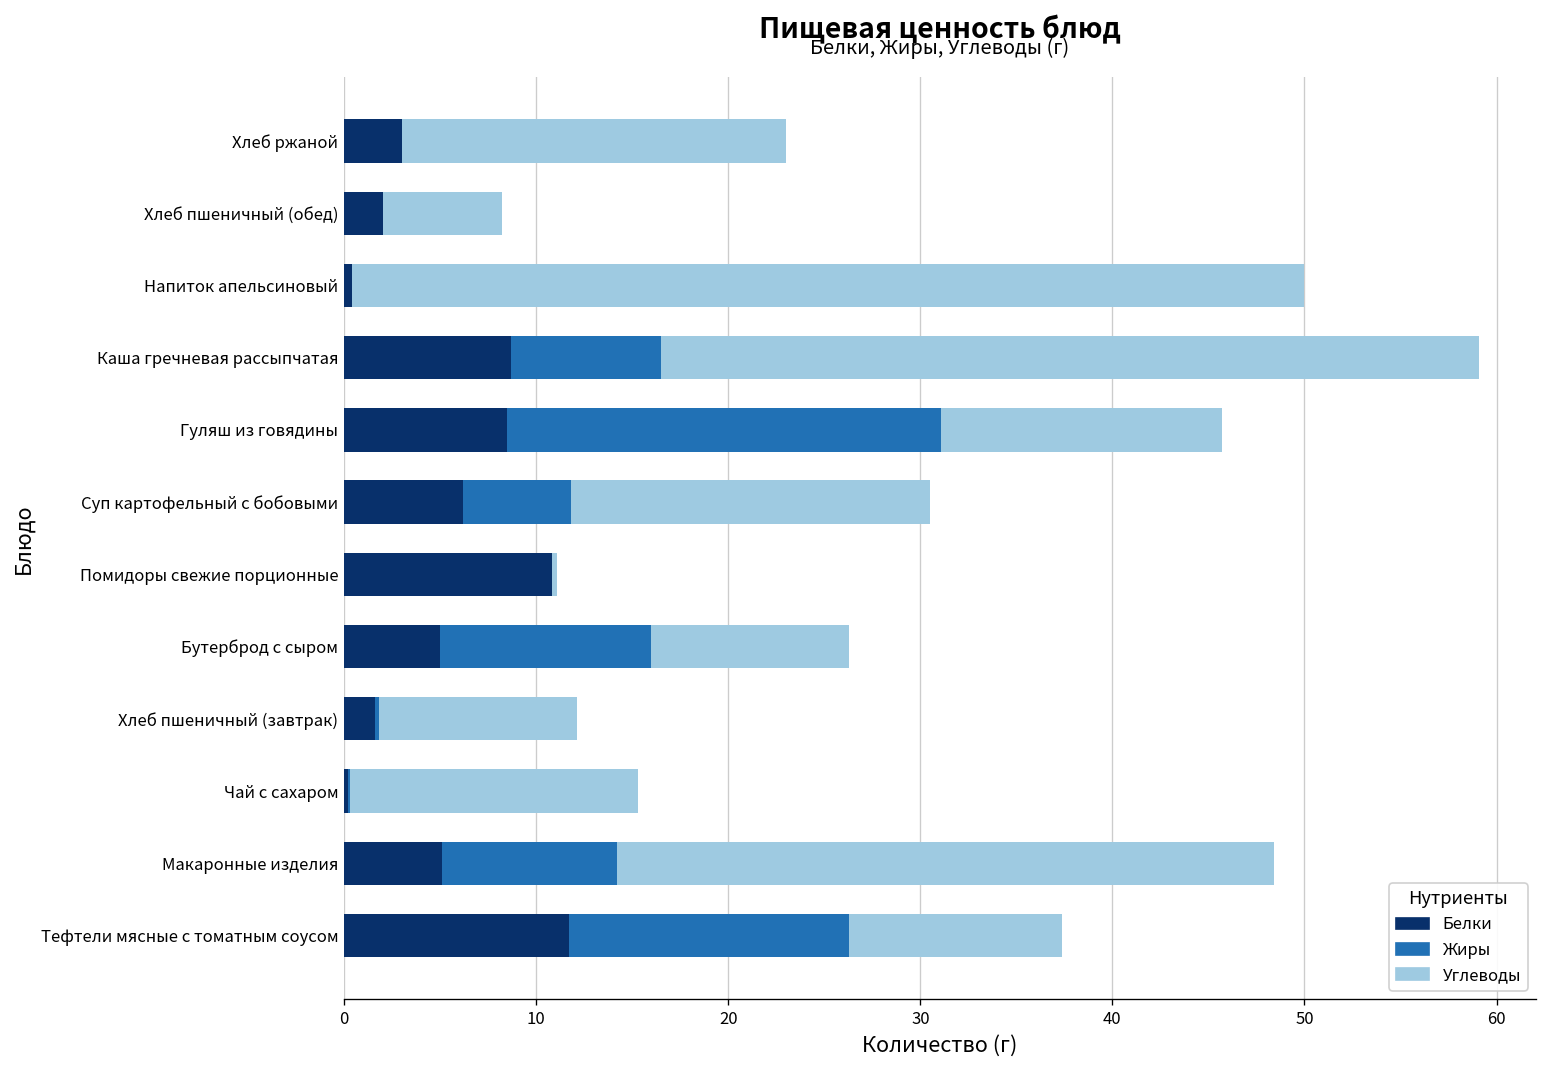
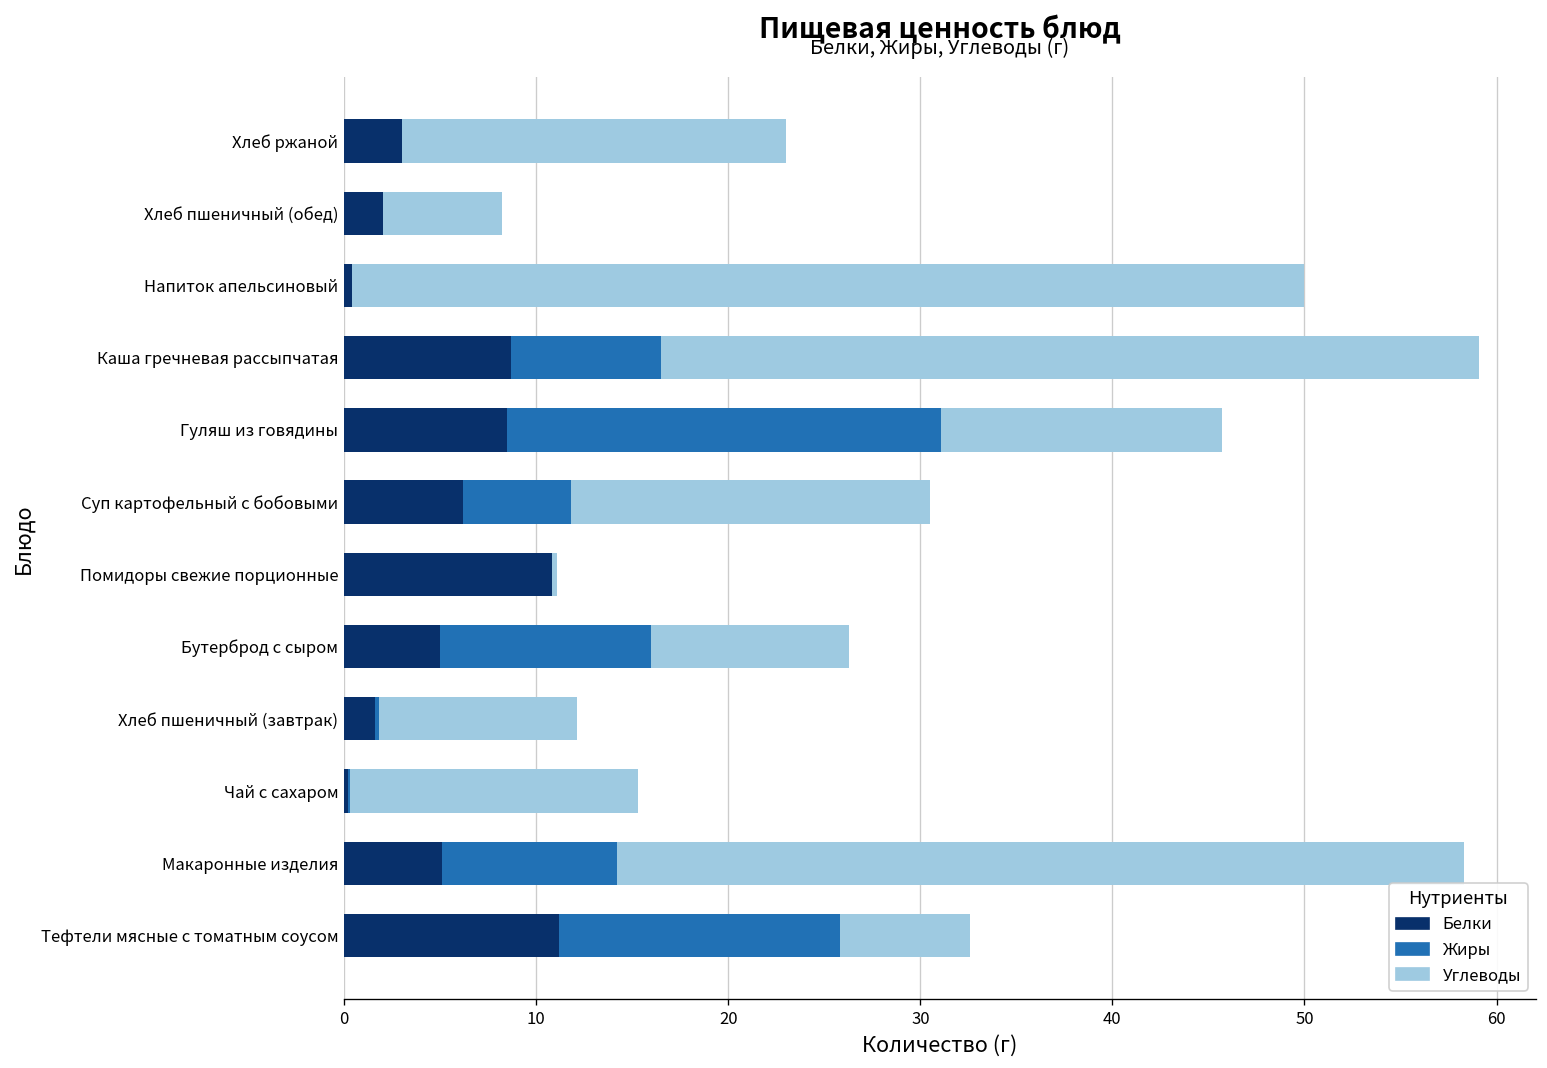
Углеводы, Макаронные изделия: 34.2 -> 44.1
Белки, Тефтели мясные с томатным соусом: 11.7 -> 11.2
Углеводы, Тефтели мясные с томатным соусом: 11.1 -> 6.8
